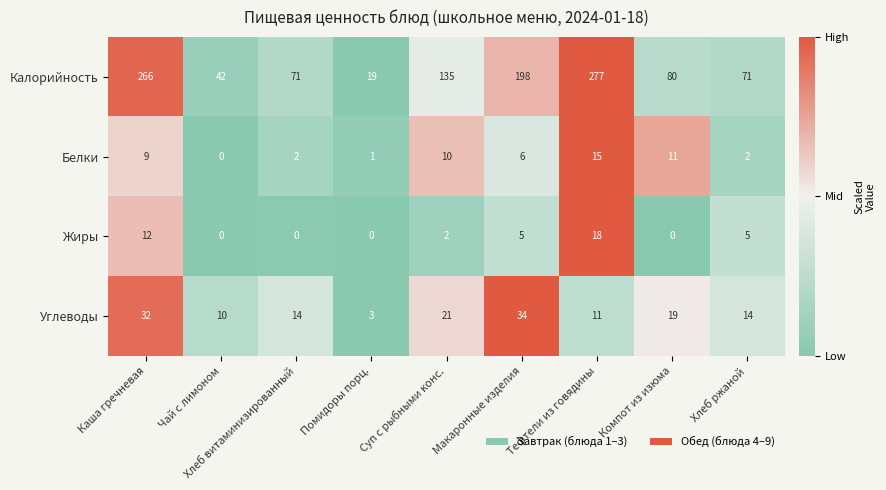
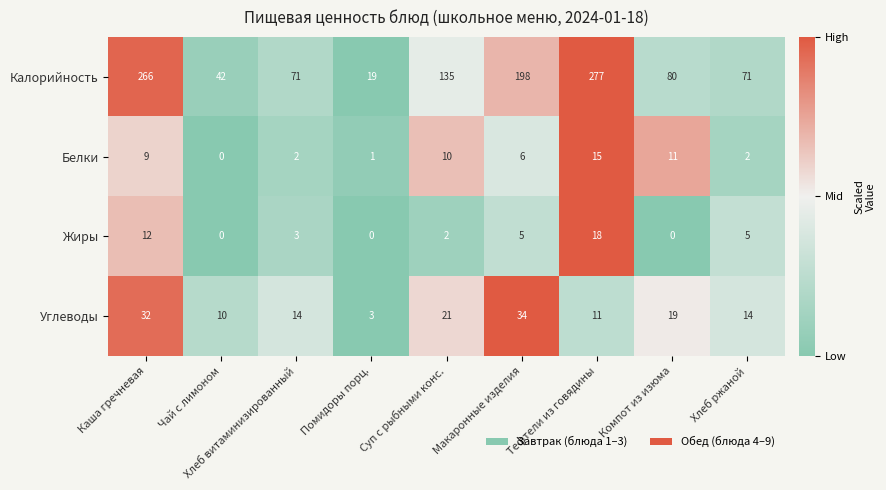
Жиры, Хлеб витаминизированный: 0 -> 3
